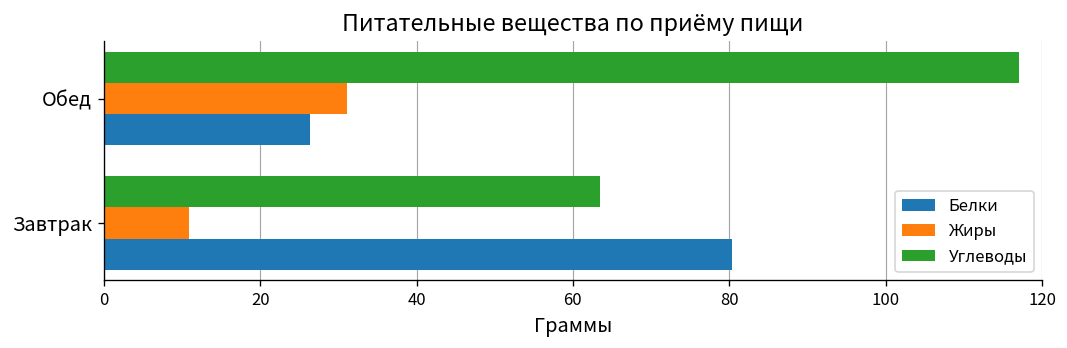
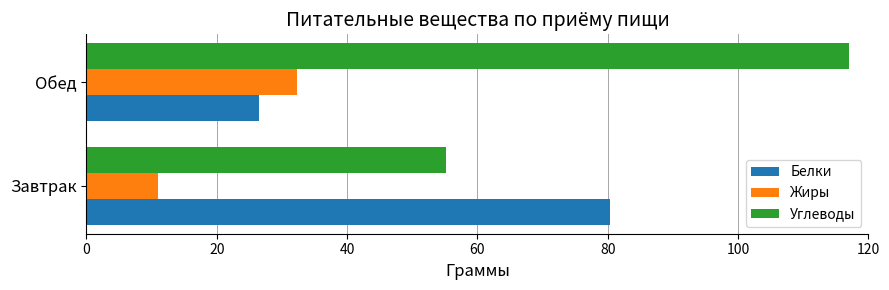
Жиры, Обед: 31 -> 32
Углеводы, Завтрак: 64 -> 55
